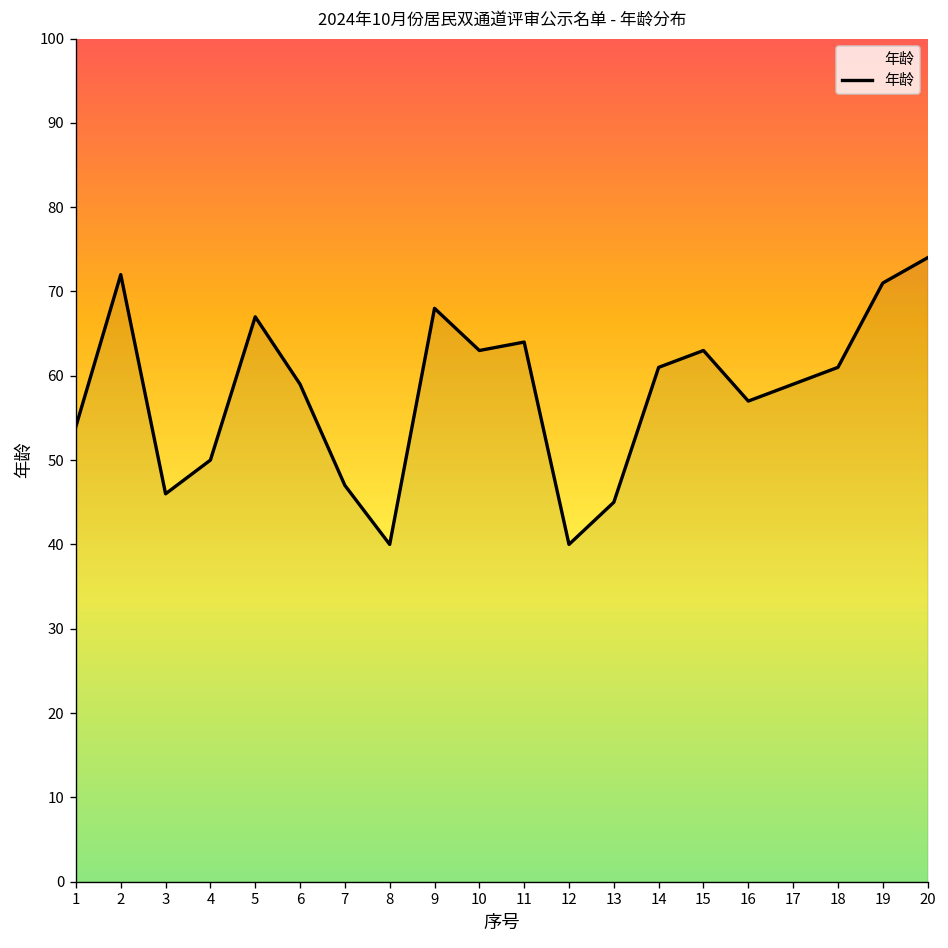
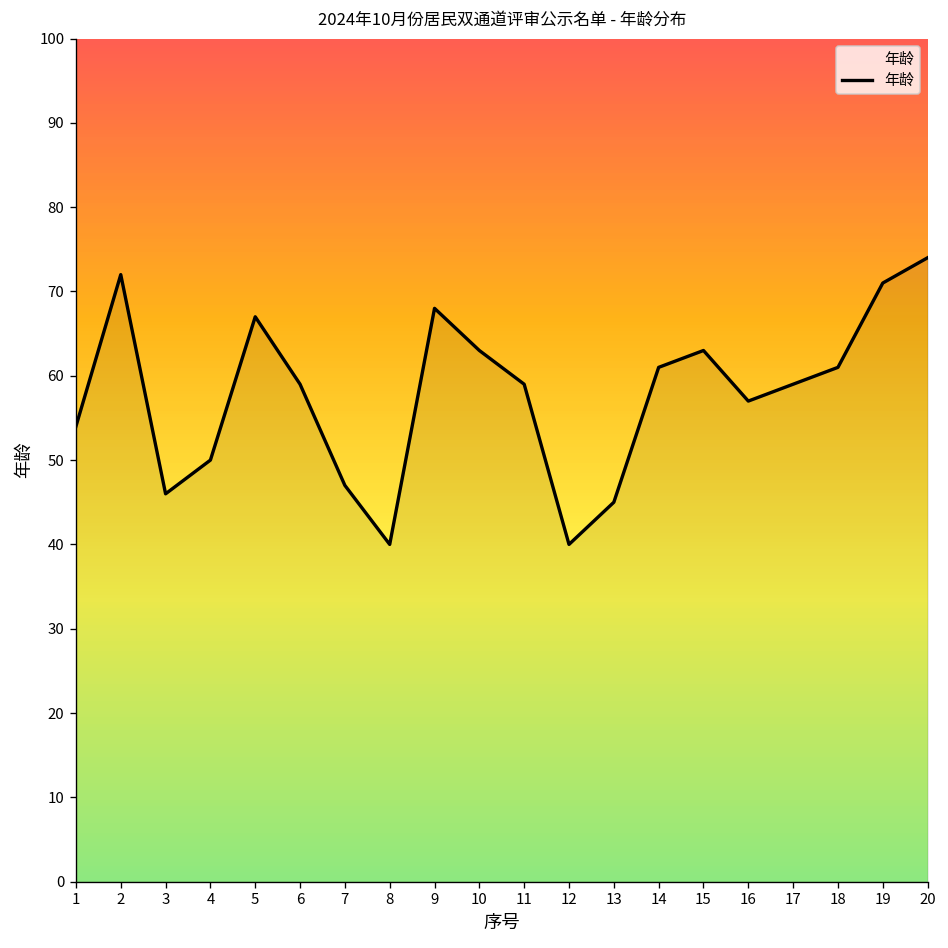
11: 64 -> 59
